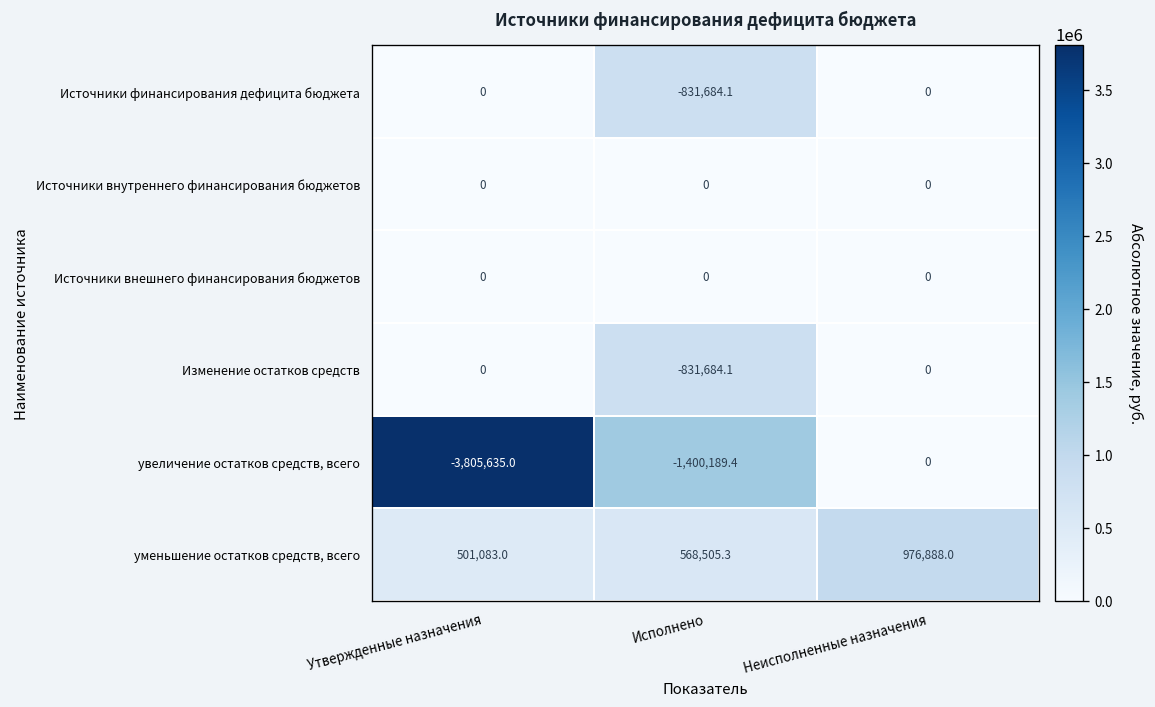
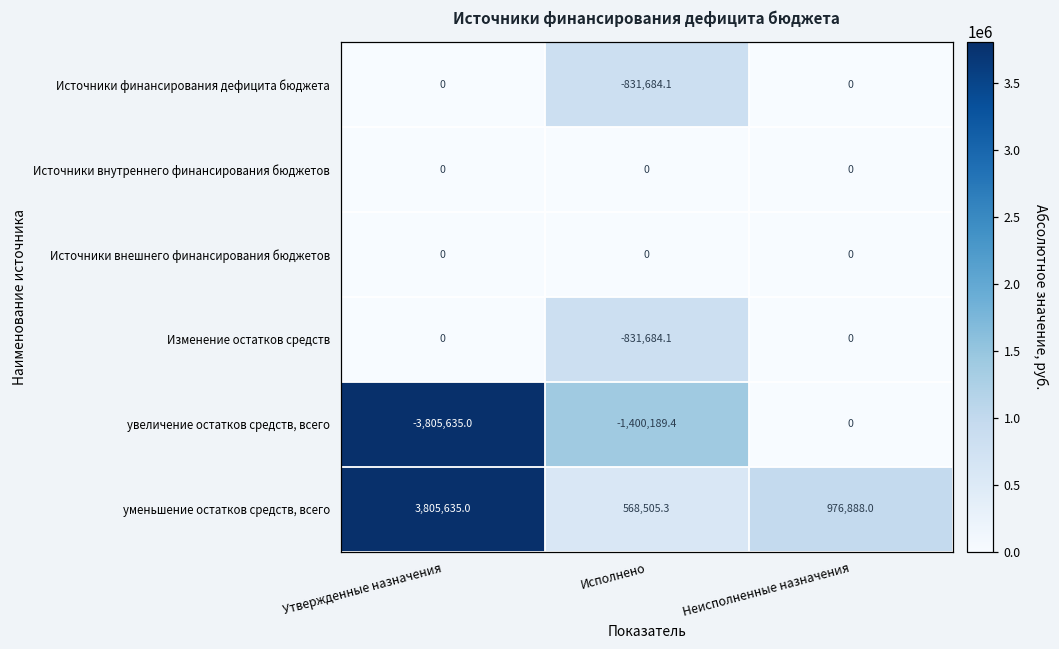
уменьшение остатков средств, всего, Утвержденные назначения: 501,083.0 -> 3,805,635.0
